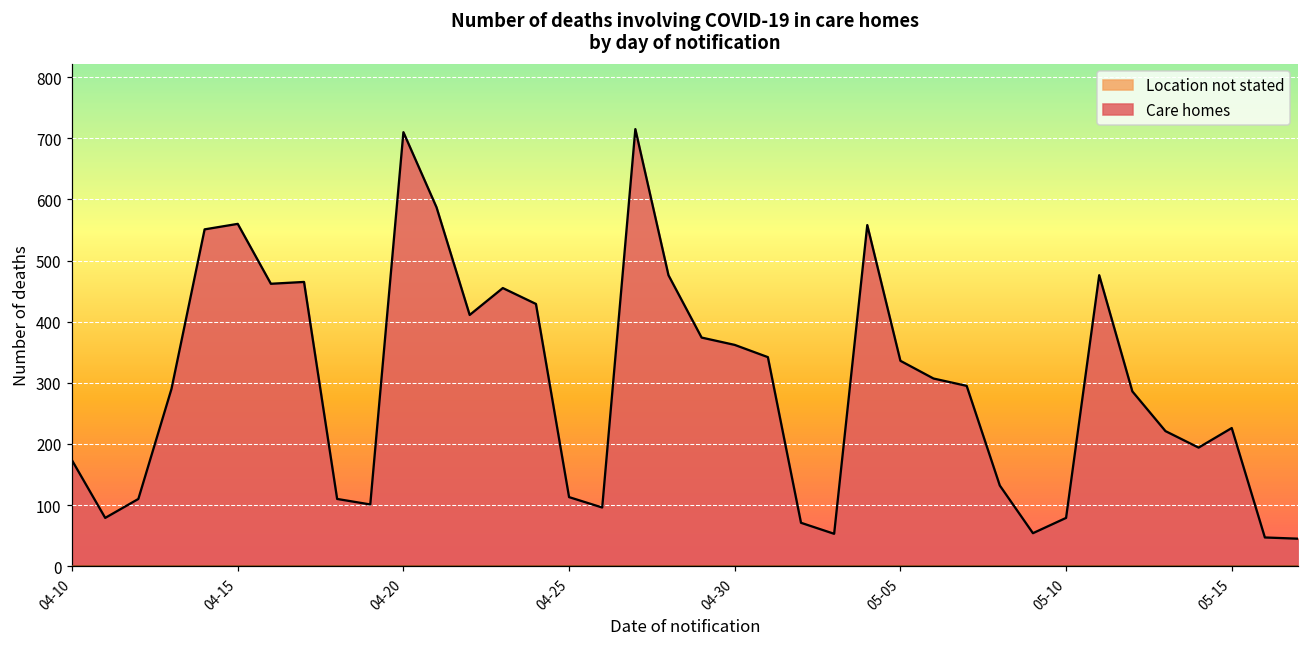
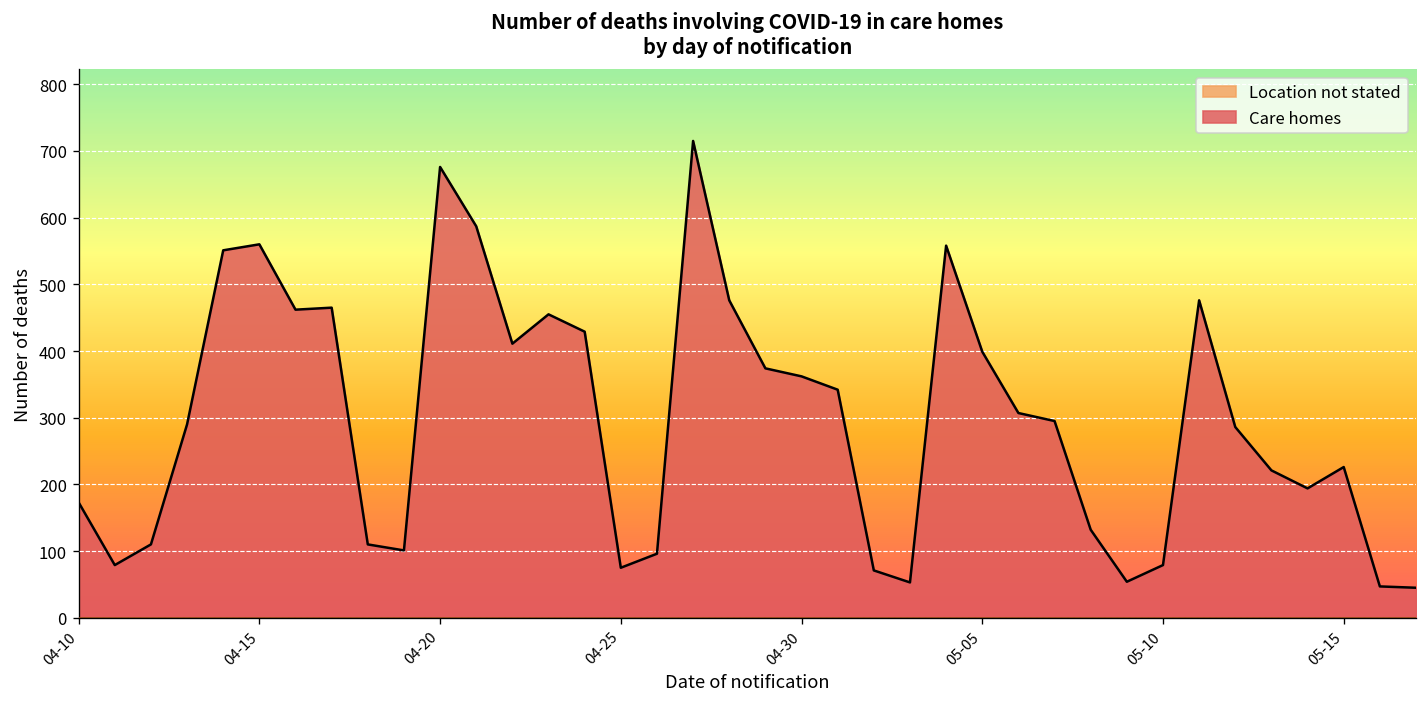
Care homes, 04-20: 710 -> 680
Care homes, 04-25: 110 -> 80
Care homes, 05-05: 340 -> 400
